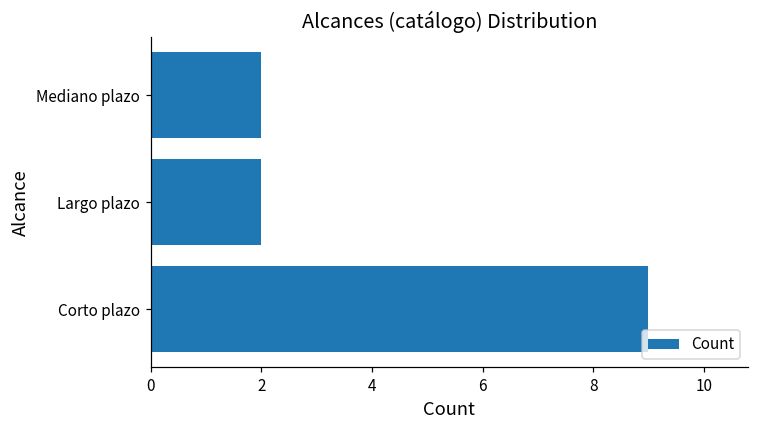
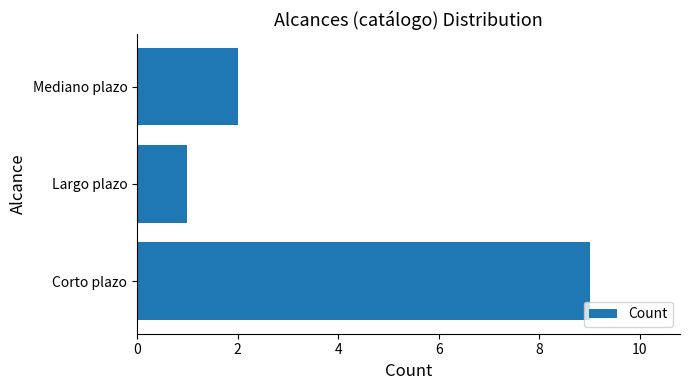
Largo plazo: 2 -> 1
